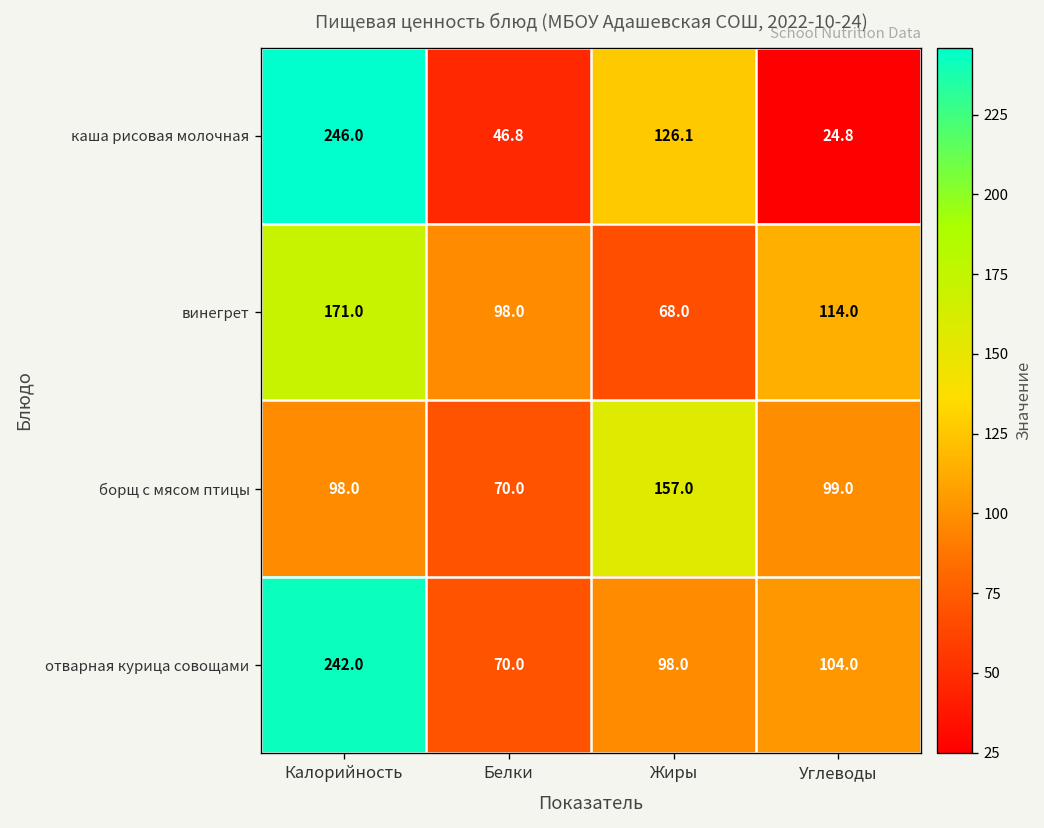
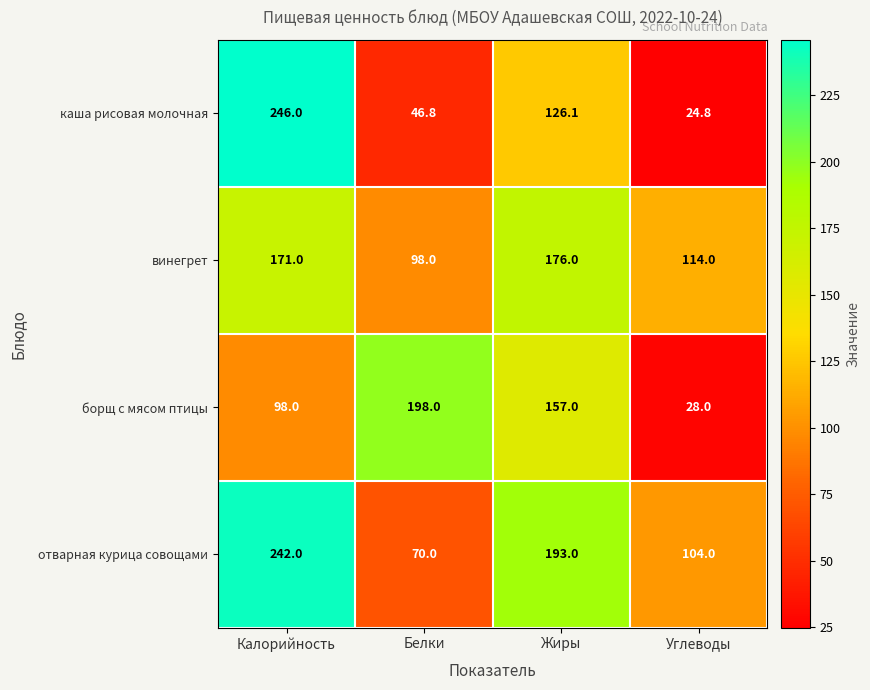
винегрет, Жиры: 68.0 -> 176.0
борщ с мясом птицы, Белки: 70.0 -> 198.0
борщ с мясом птицы, Углеводы: 99.0 -> 28.0
отварная курица совощами, Жиры: 98.0 -> 193.0
